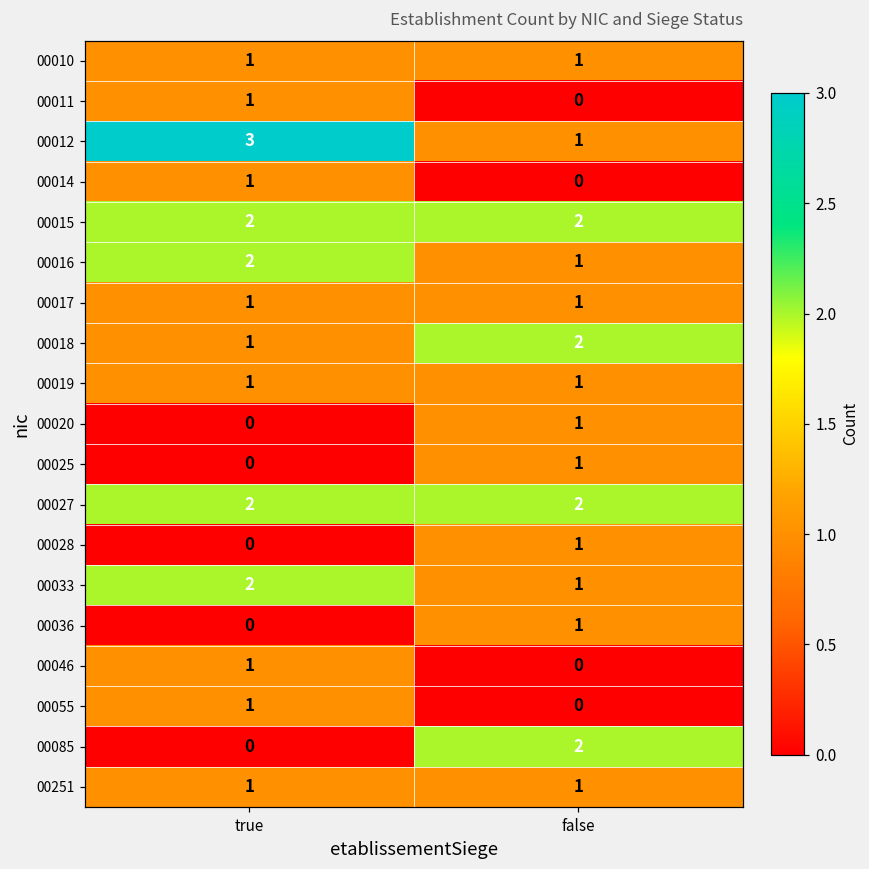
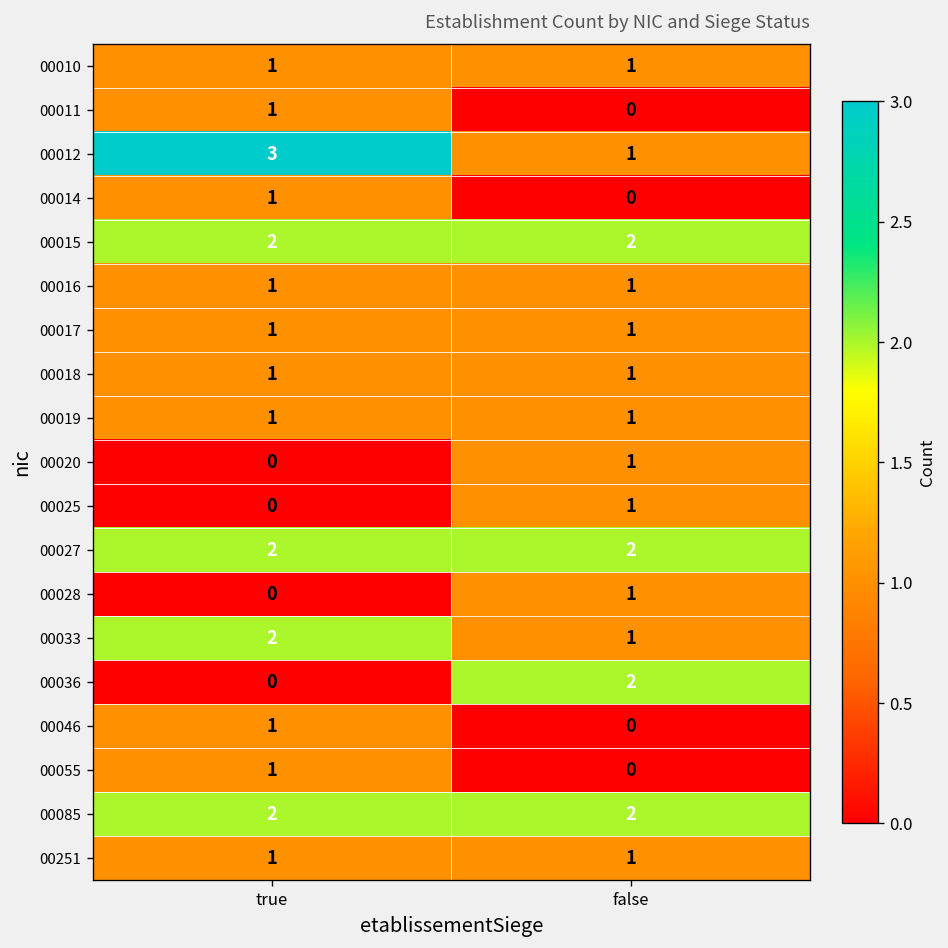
00016, true: 2 -> 1
00018, false: 2 -> 1
00036, false: 1 -> 2
00085, true: 0 -> 2
